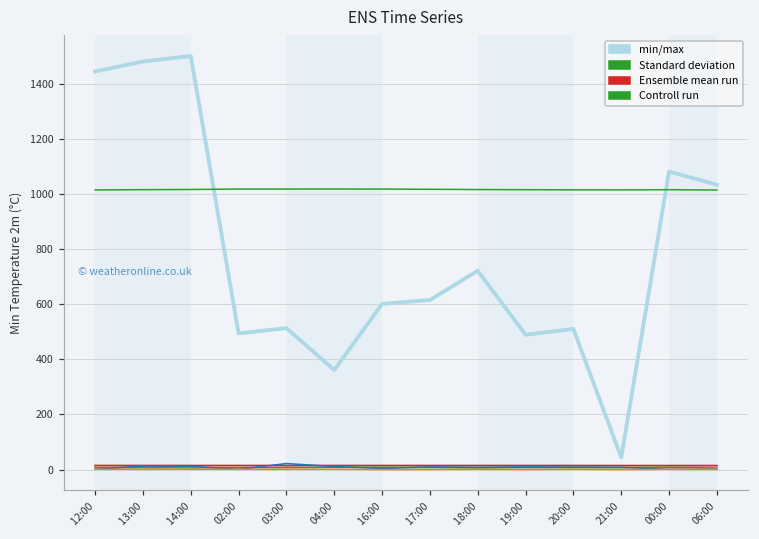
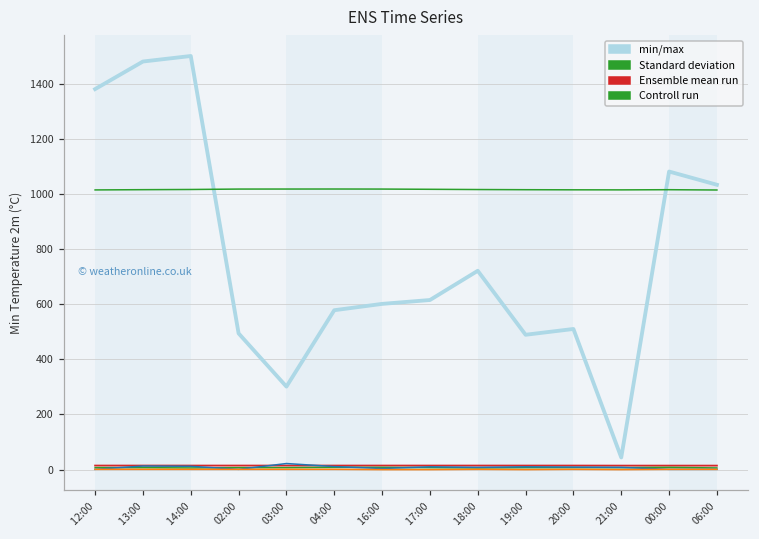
min/max, 12:00: 1440 -> 1380
min/max, 03:00: 510 -> 300
min/max, 04:00: 360 -> 580
